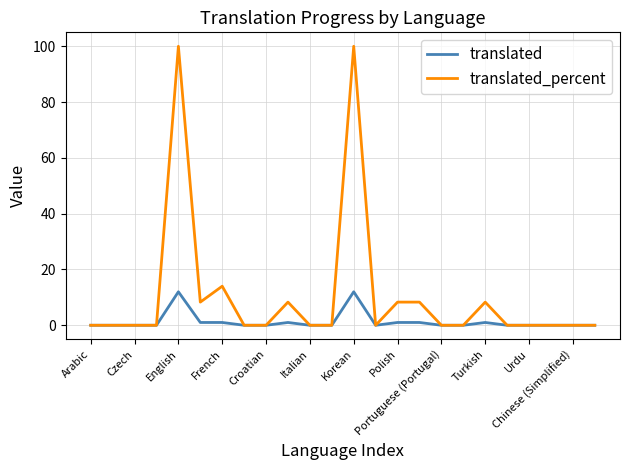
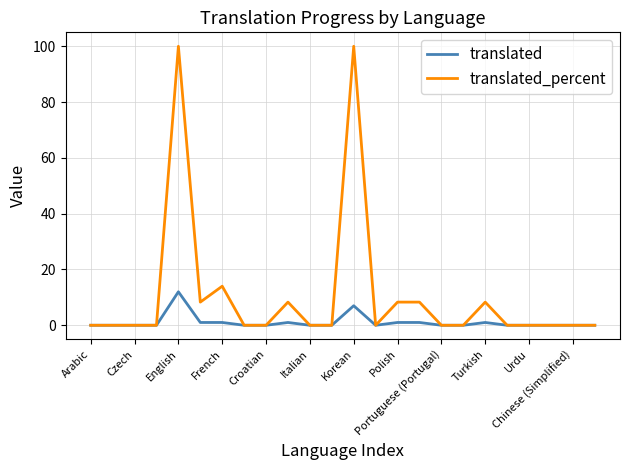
translated, Korean: 12 -> 7
